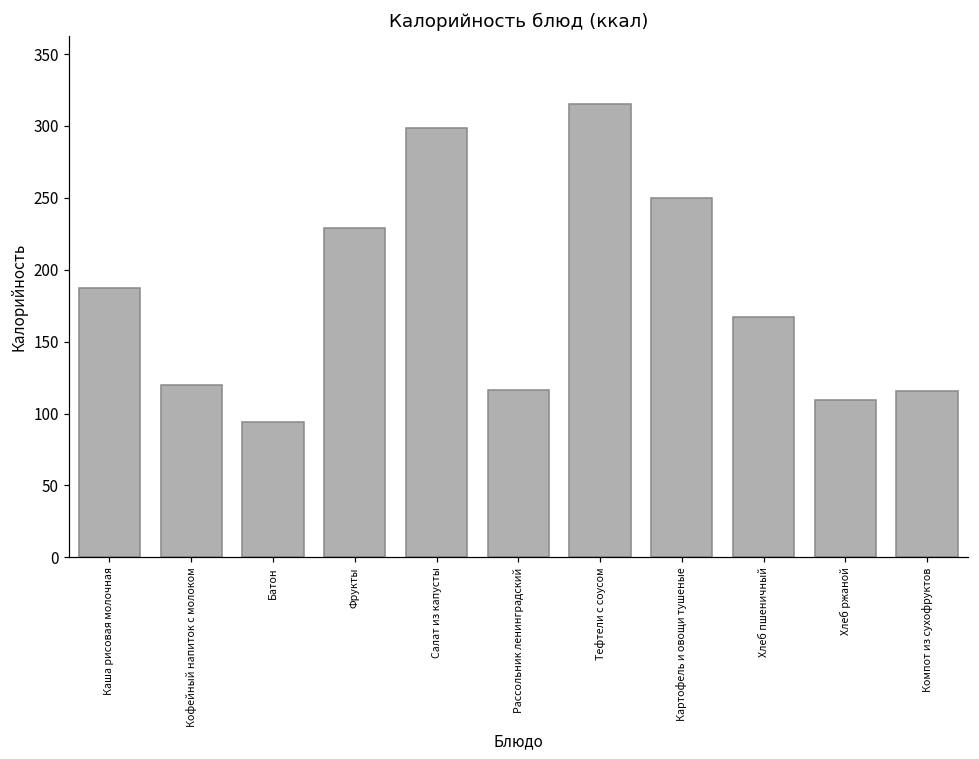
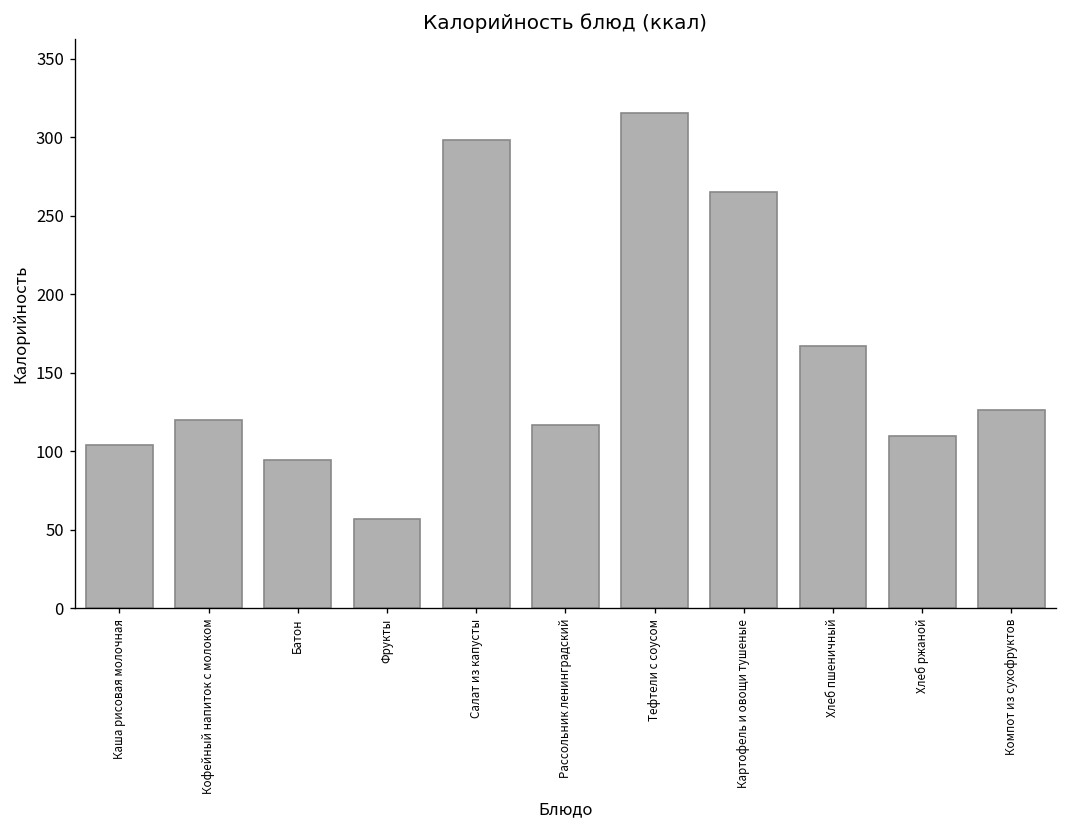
Каша рисовая молочная: 187 -> 104
Фрукты: 229 -> 57
Картофель и овощи тушеные: 250 -> 265
Компот из сухофруктов: 116 -> 126
